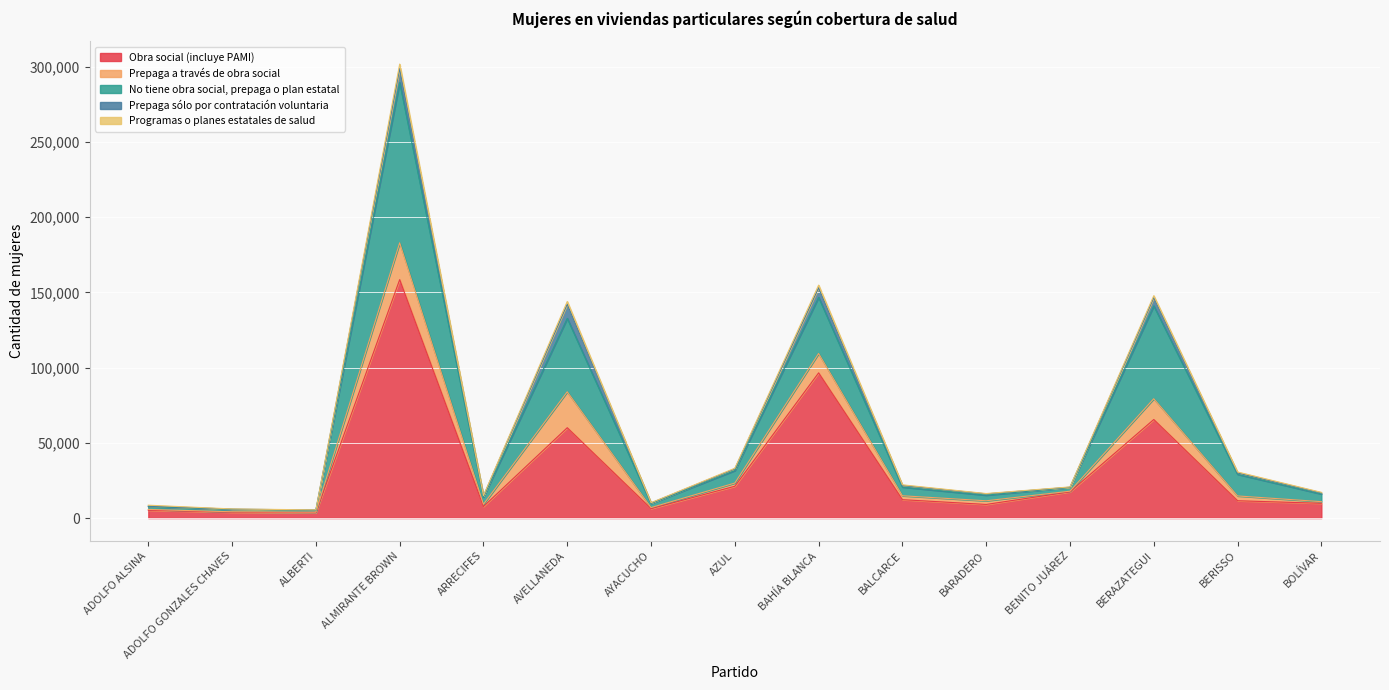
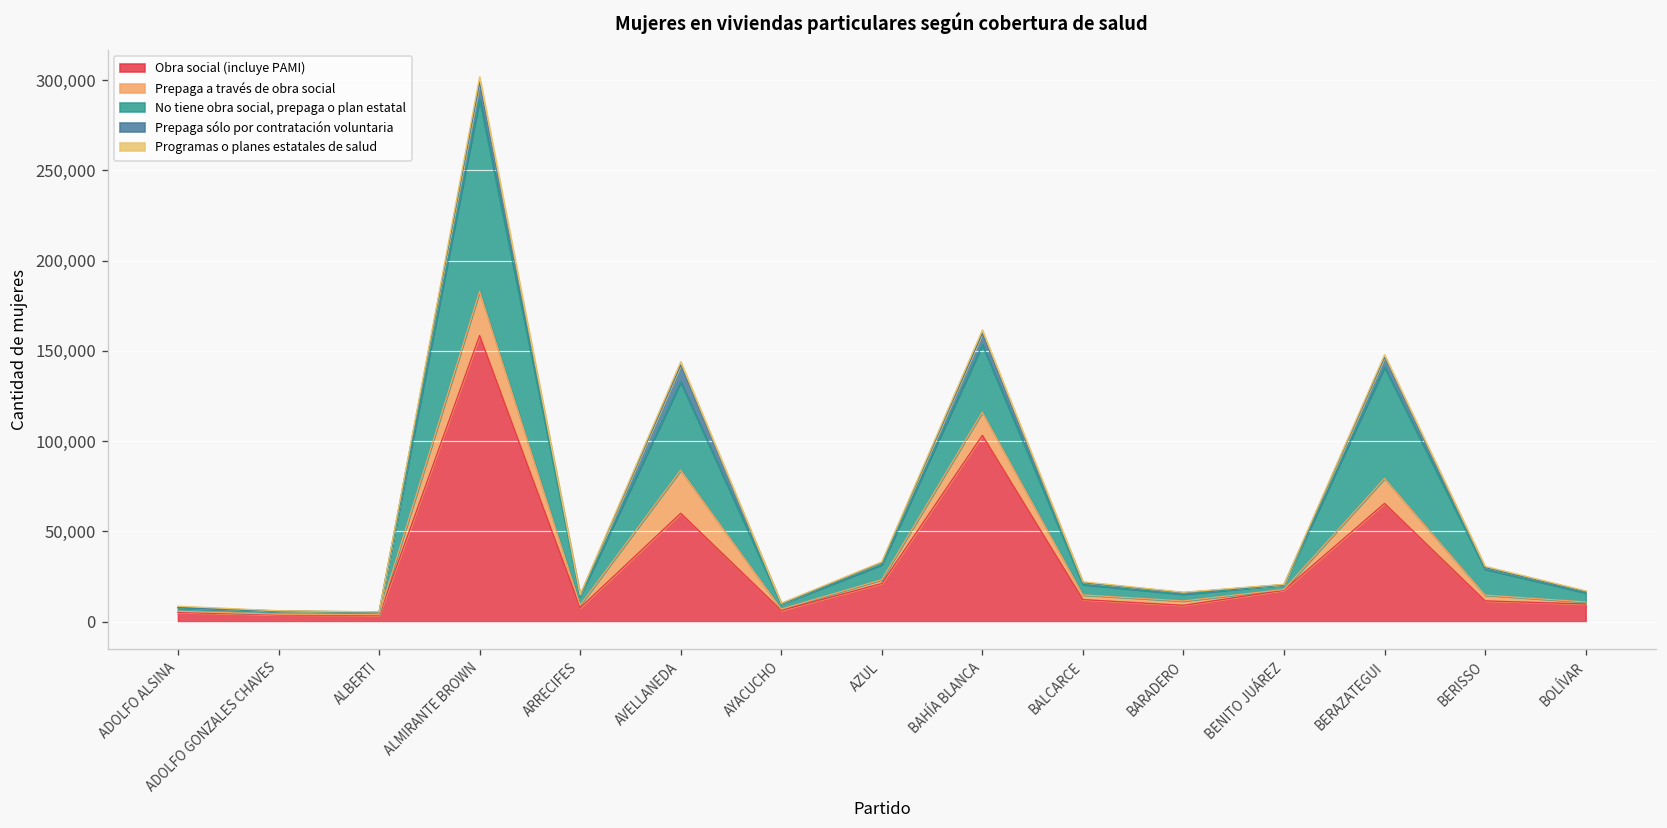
Obra social (incluye PAMI), BAHÍA BLANCA: 97,000 -> 103,000
